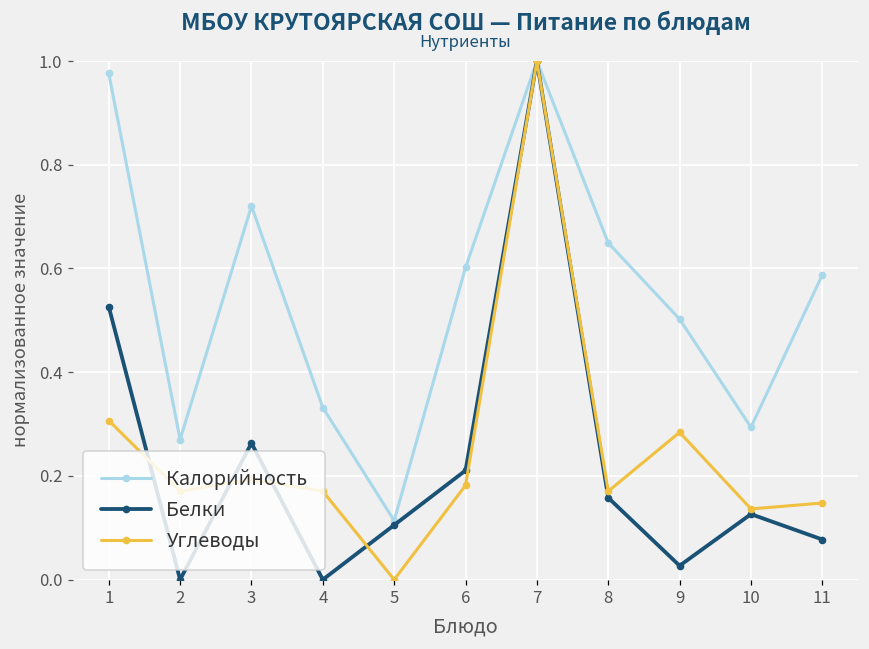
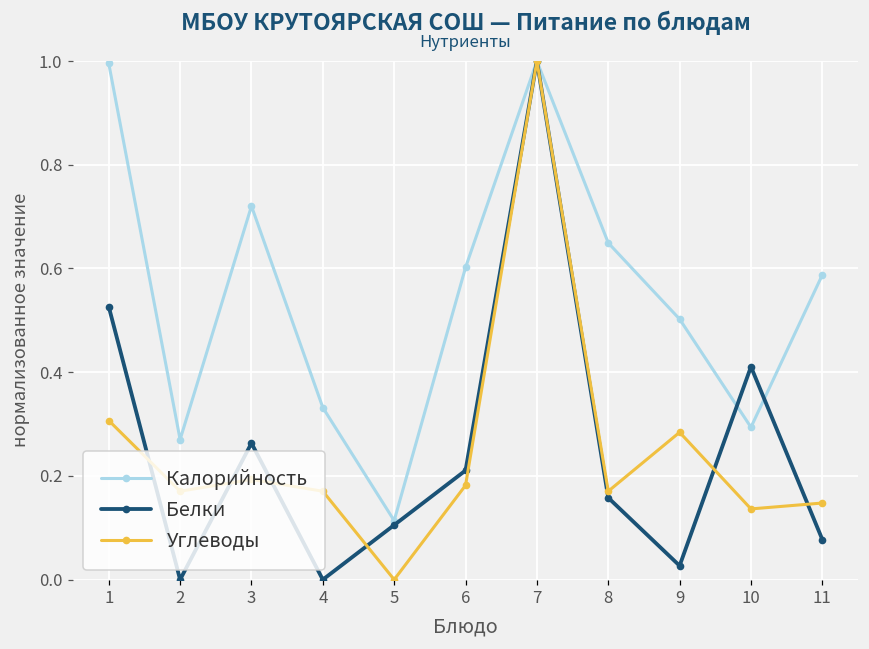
Калорийность, 1: 0.98 -> 1.00
Белки, 10: 0.13 -> 0.41
